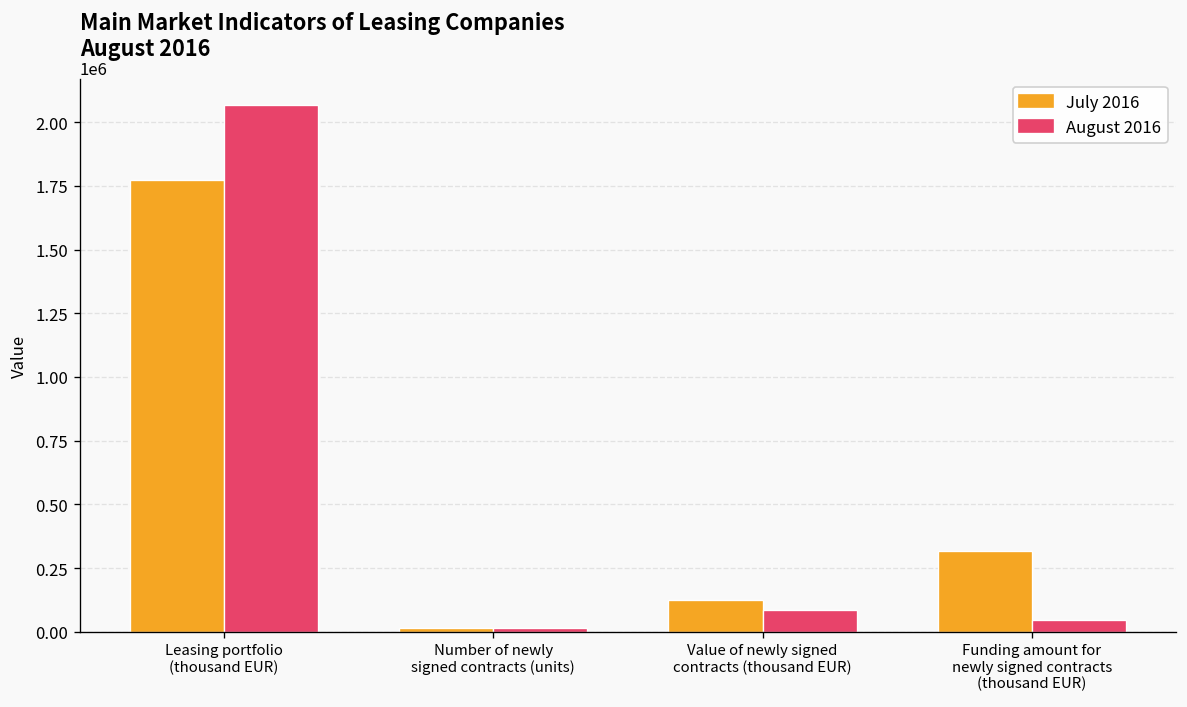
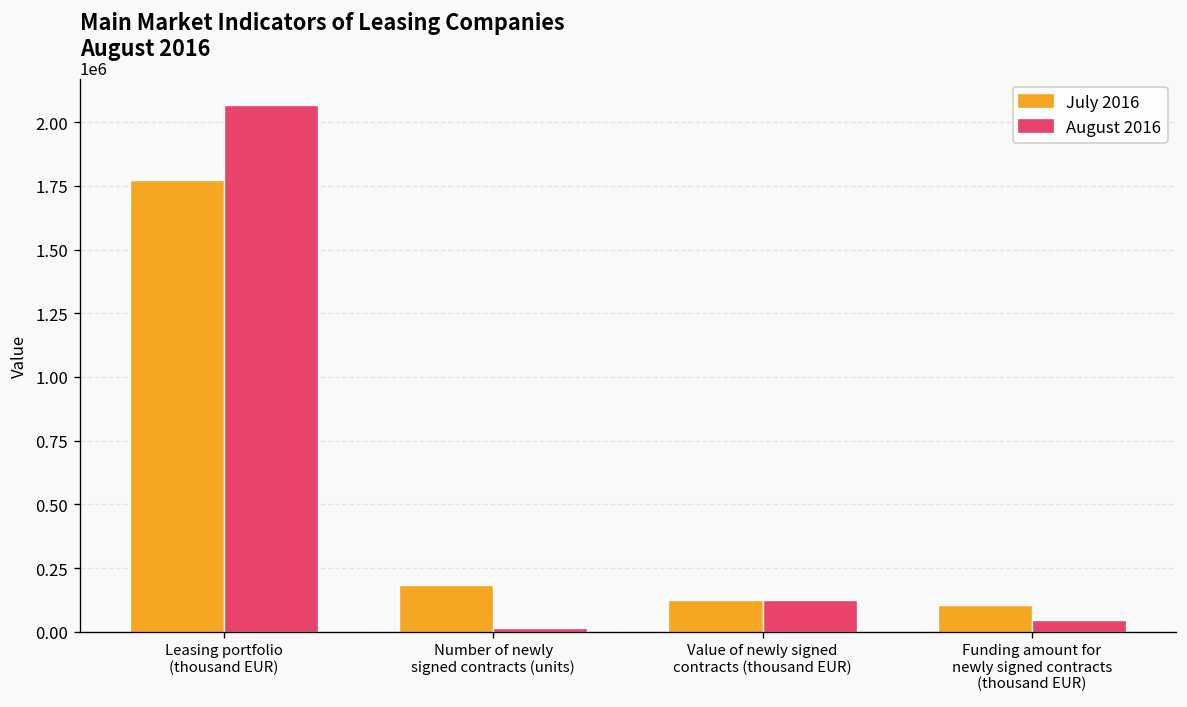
July 2016, Number of newly signed contracts (units): 10000 -> 180000
August 2016, Value of newly signed contracts (thousand EUR): 90000 -> 130000
July 2016, Funding amount for newly signed contracts (thousand EUR): 320000 -> 100000
